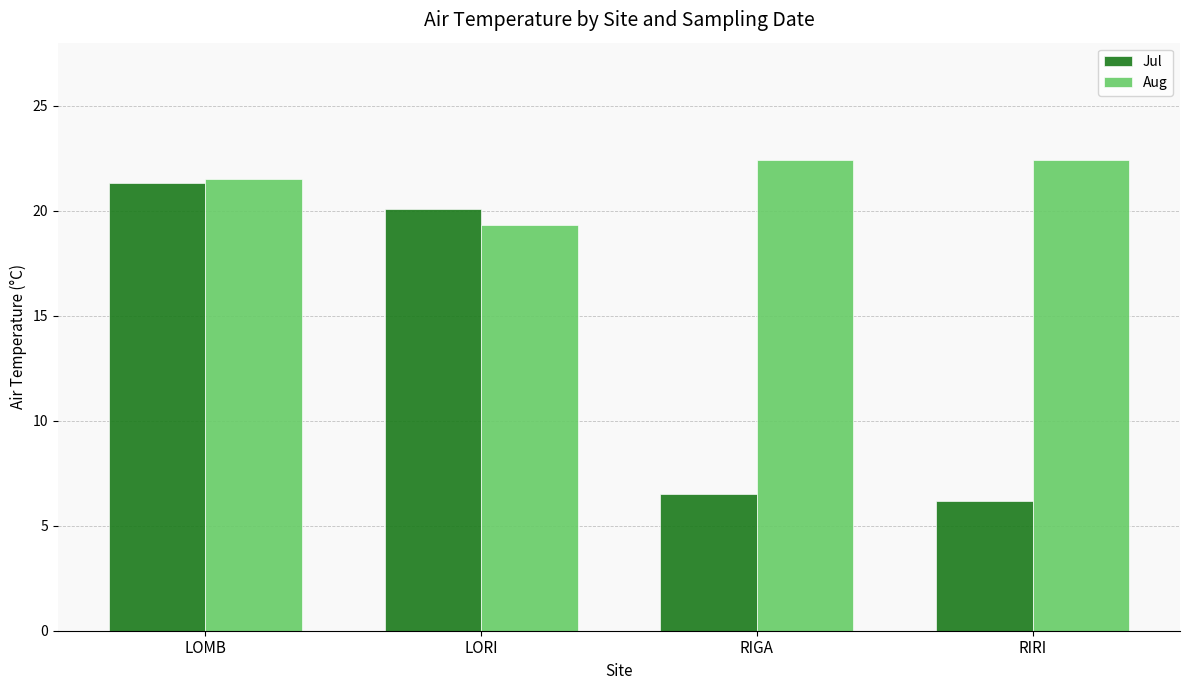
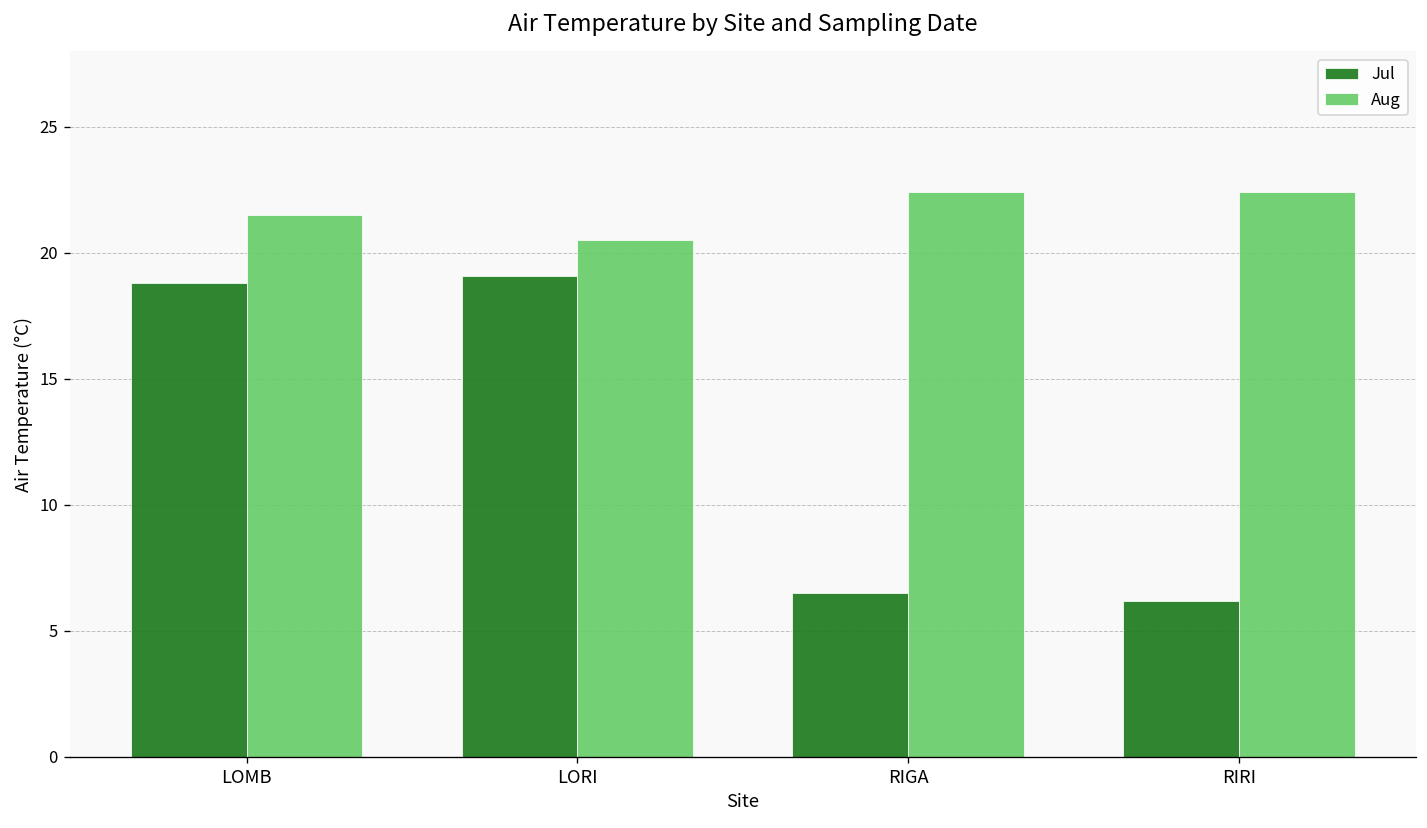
Jul, LOMB: 21.3 -> 18.8
Jul, LORI: 20.1 -> 19.1
Aug, LORI: 19.3 -> 20.5
